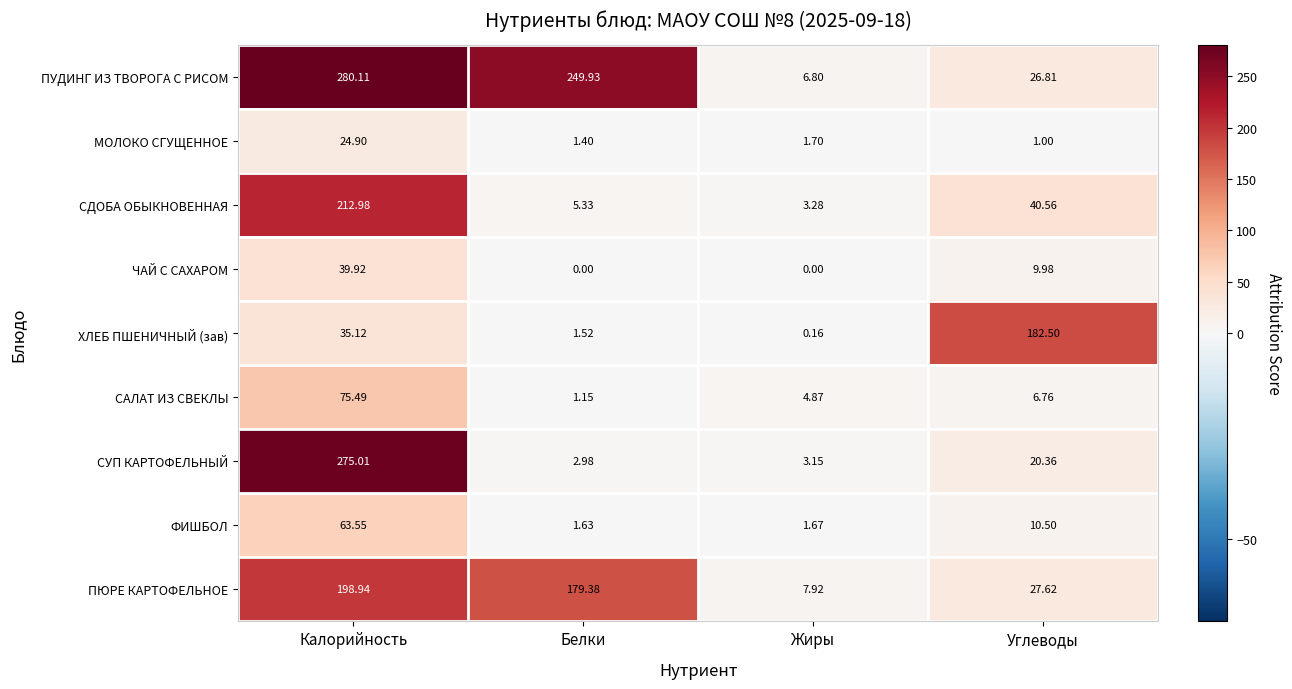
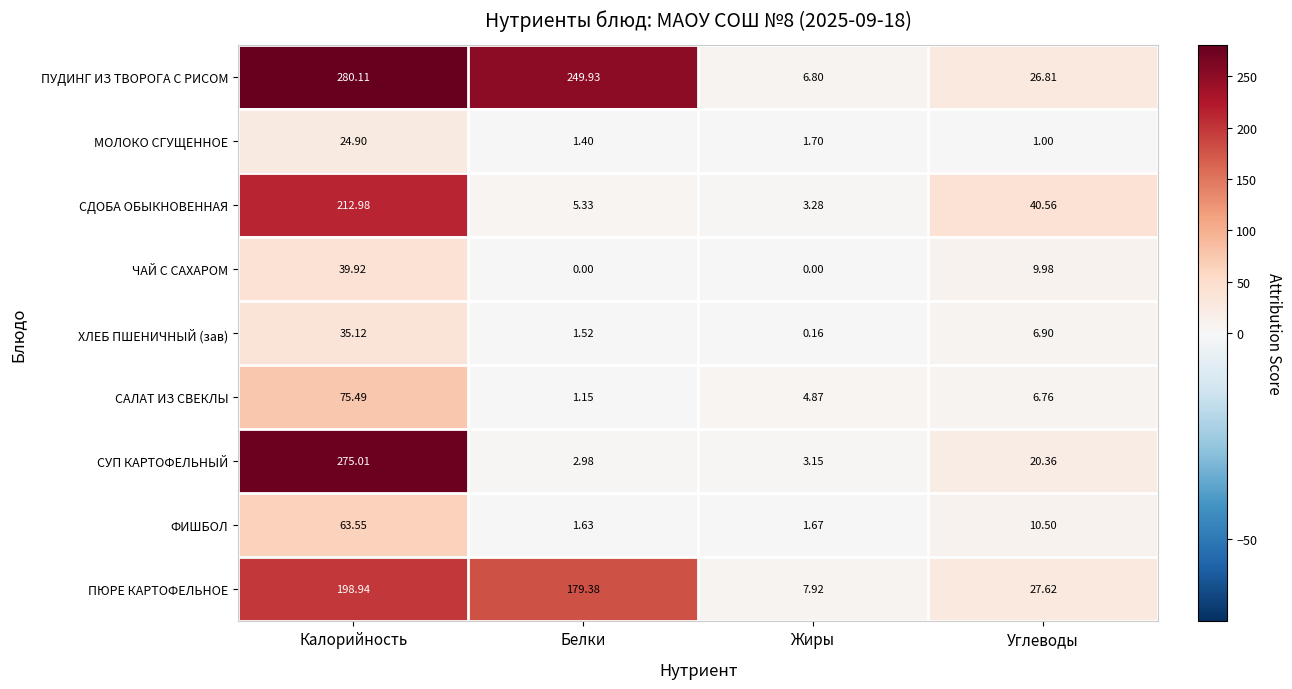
ХЛЕБ ПШЕНИЧНЫЙ (зав), Углеводы: 182.50 -> 6.90
